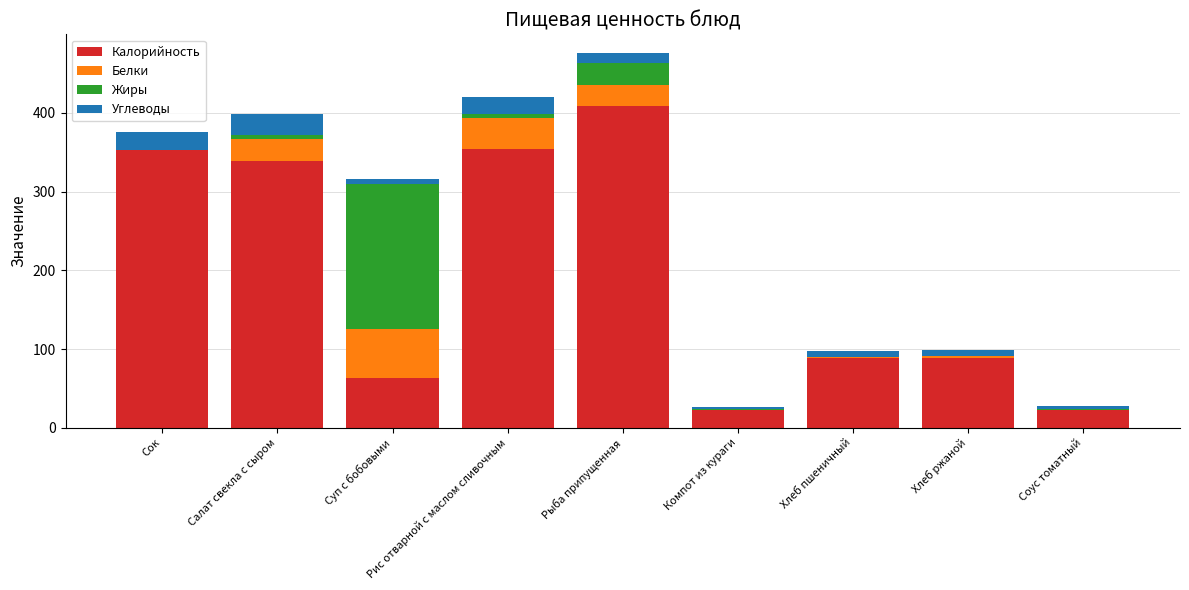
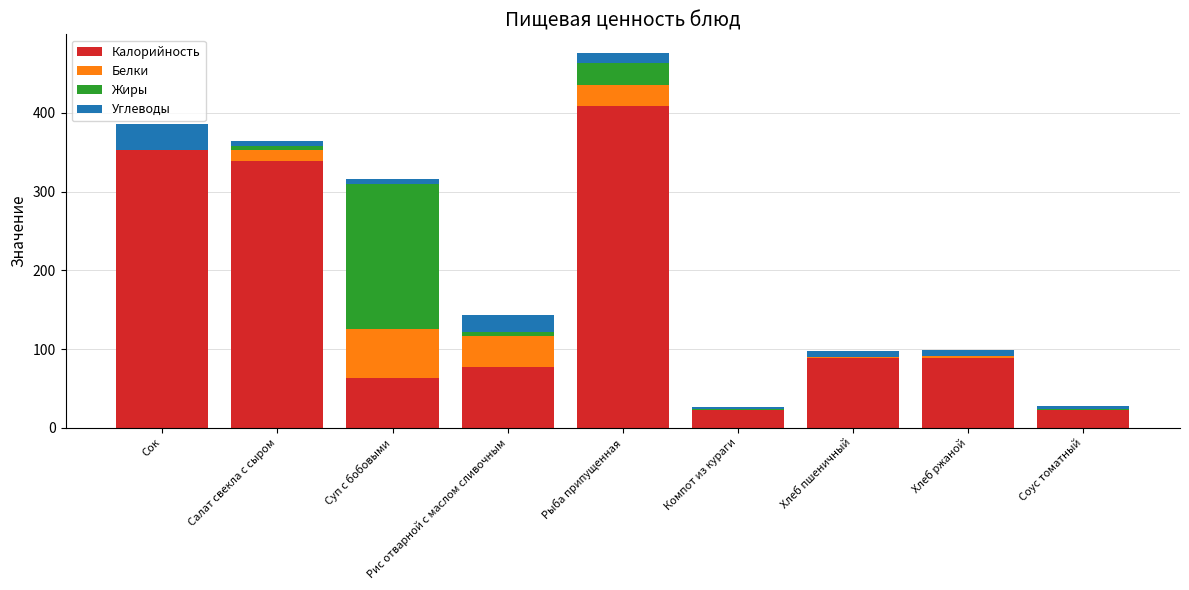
Углеводы, Сок: 20 -> 30
Белки, Салат свекла с сыром: 30 -> 10
Углеводы, Салат свекла с сыром: 30 -> 10
Калорийность, Рис отварной с маслом сливочным: 350 -> 80
